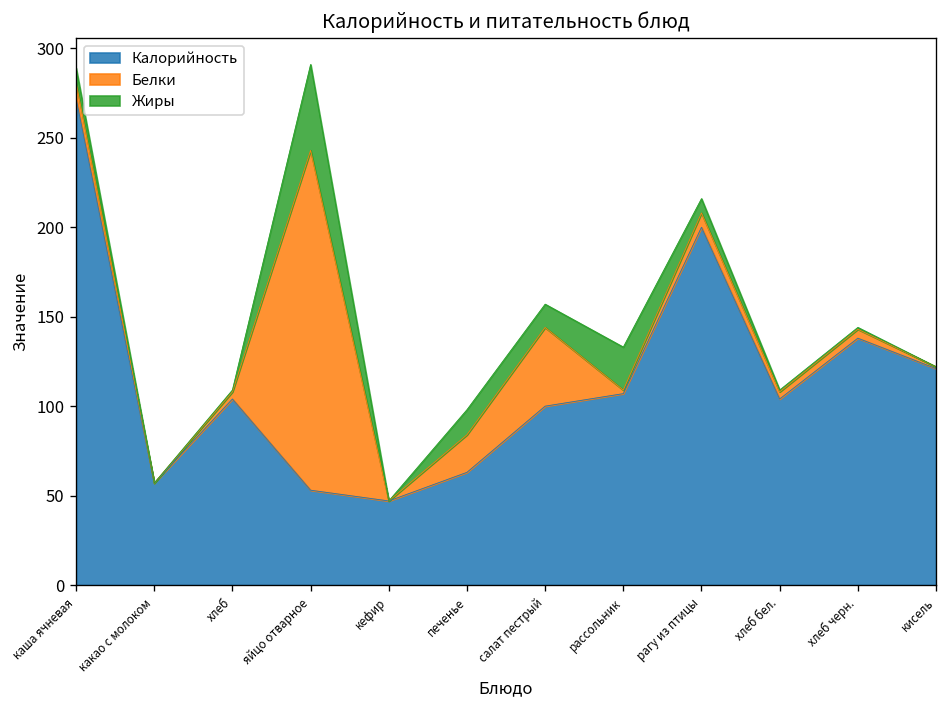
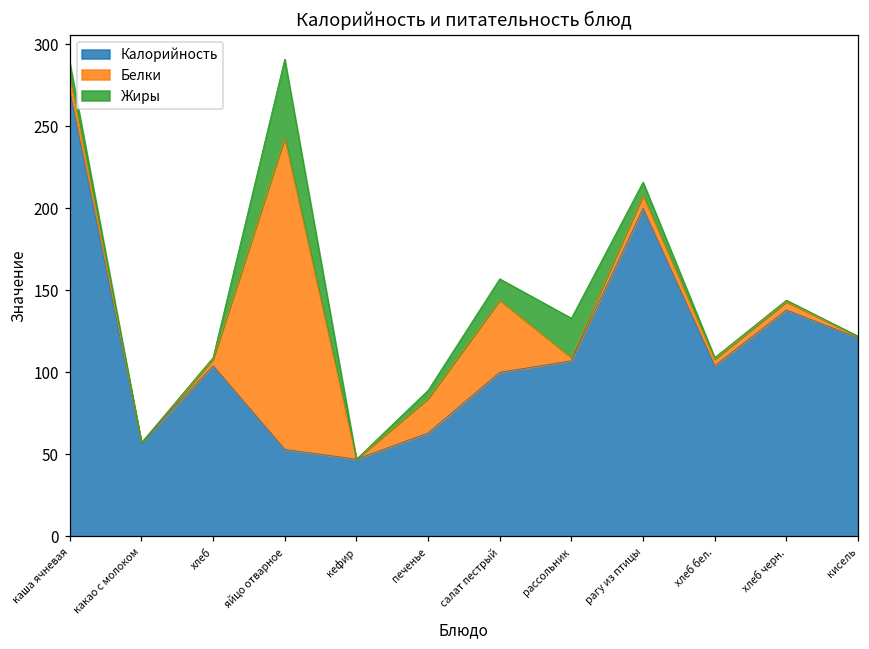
Жиры, печенье: 14 -> 5
